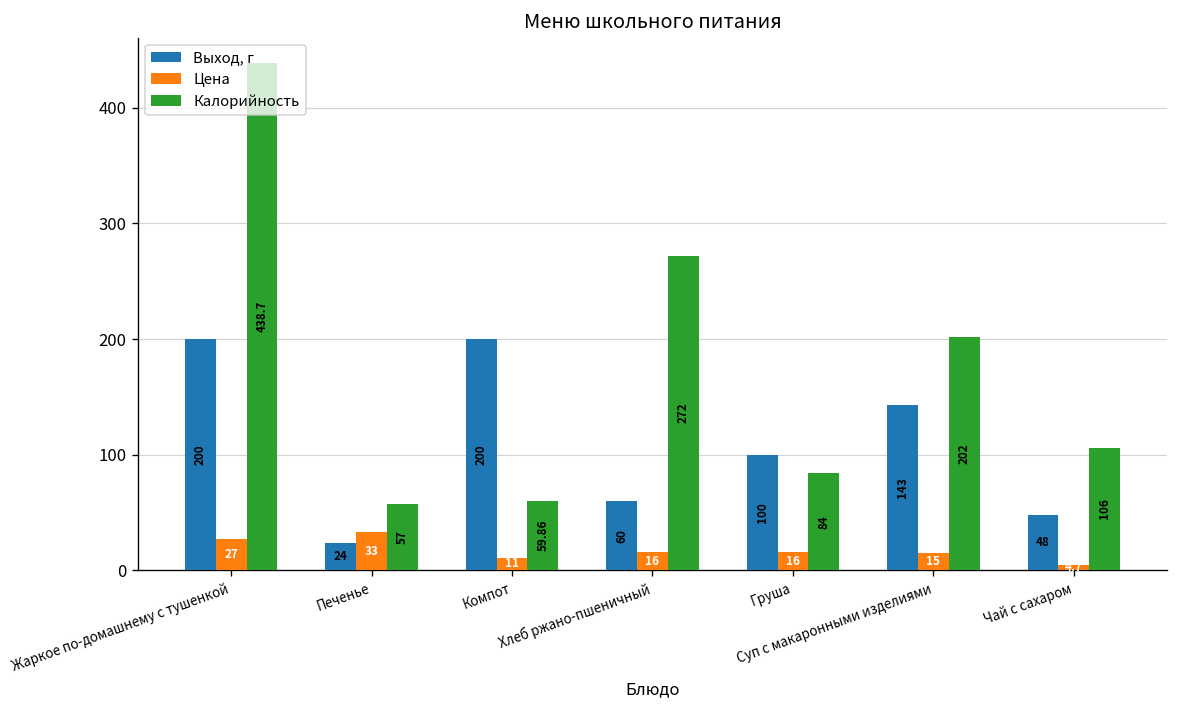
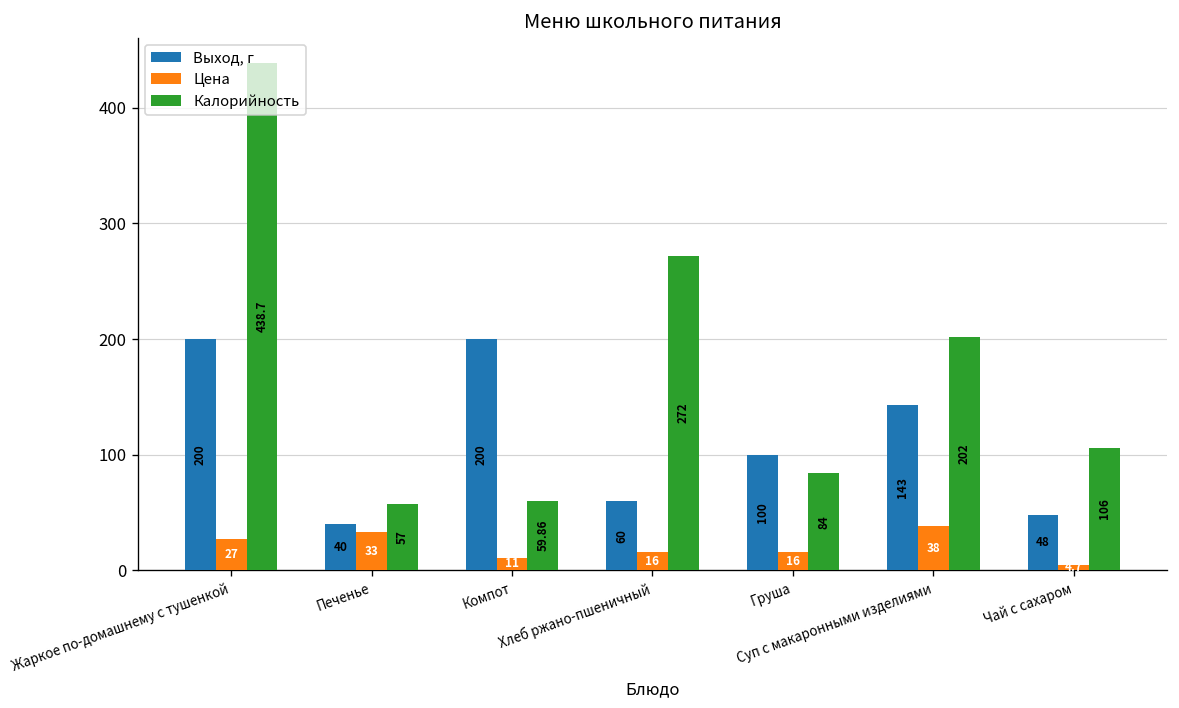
Выход, г, Печенье: 24 -> 40
Цена, Суп с макаронными изделиями: 15 -> 38
